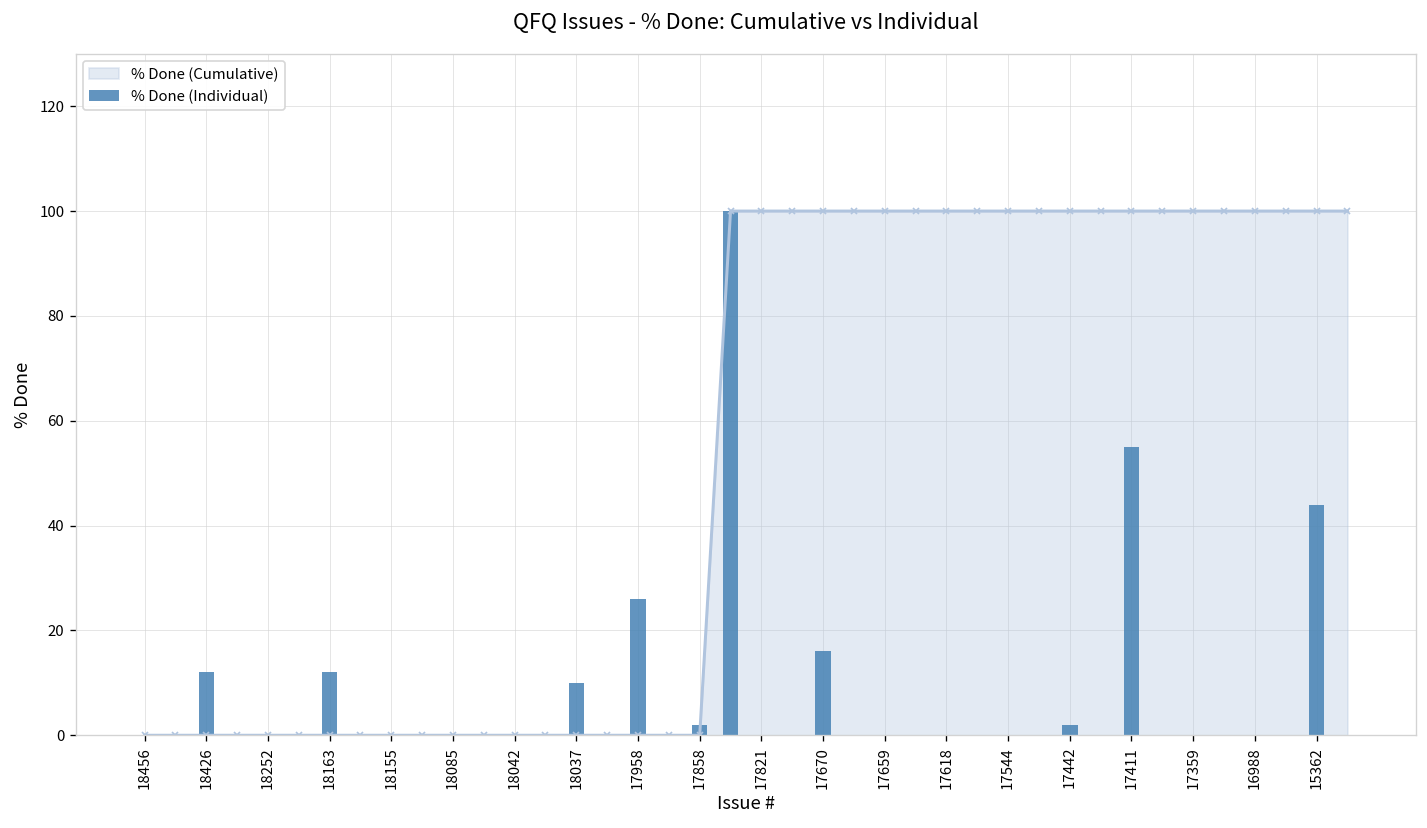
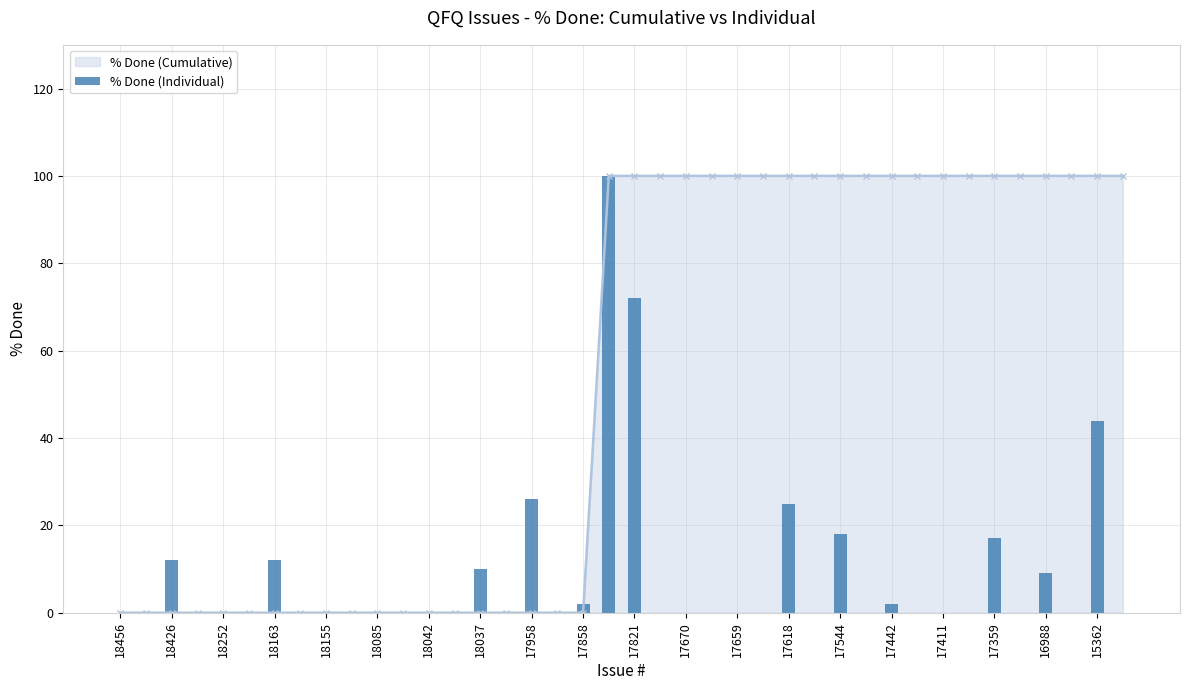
% Done (Individual), 17821: 0 -> 72
% Done (Individual), 17670: 16 -> 0
% Done (Individual), 17618: 0 -> 25
% Done (Individual), 17544: 0 -> 18
% Done (Individual), 17411: 55 -> 0
% Done (Individual), 17359: 0 -> 17
% Done (Individual), 16988: 0 -> 9
